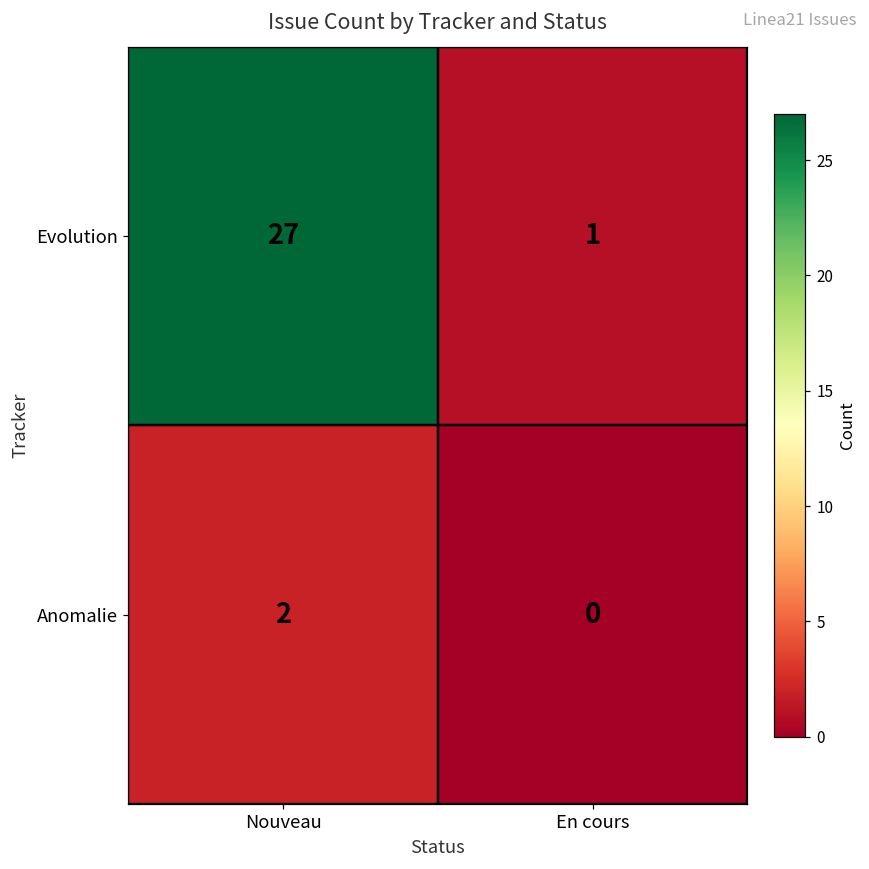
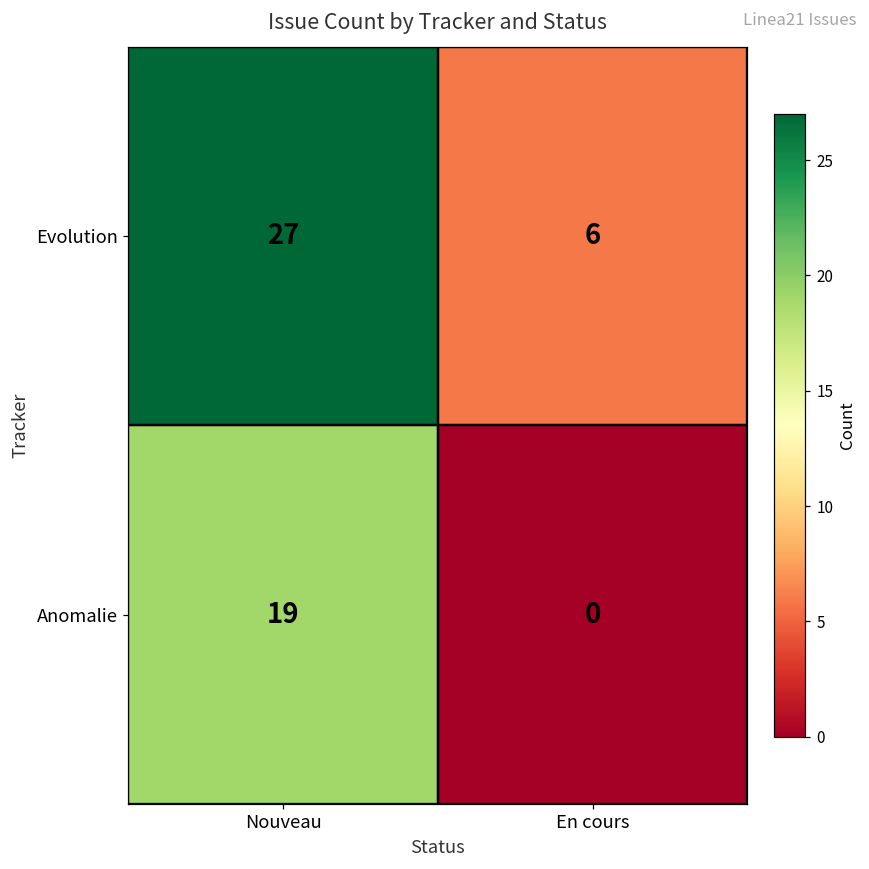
Evolution, En cours: 1 -> 6
Anomalie, Nouveau: 2 -> 19
